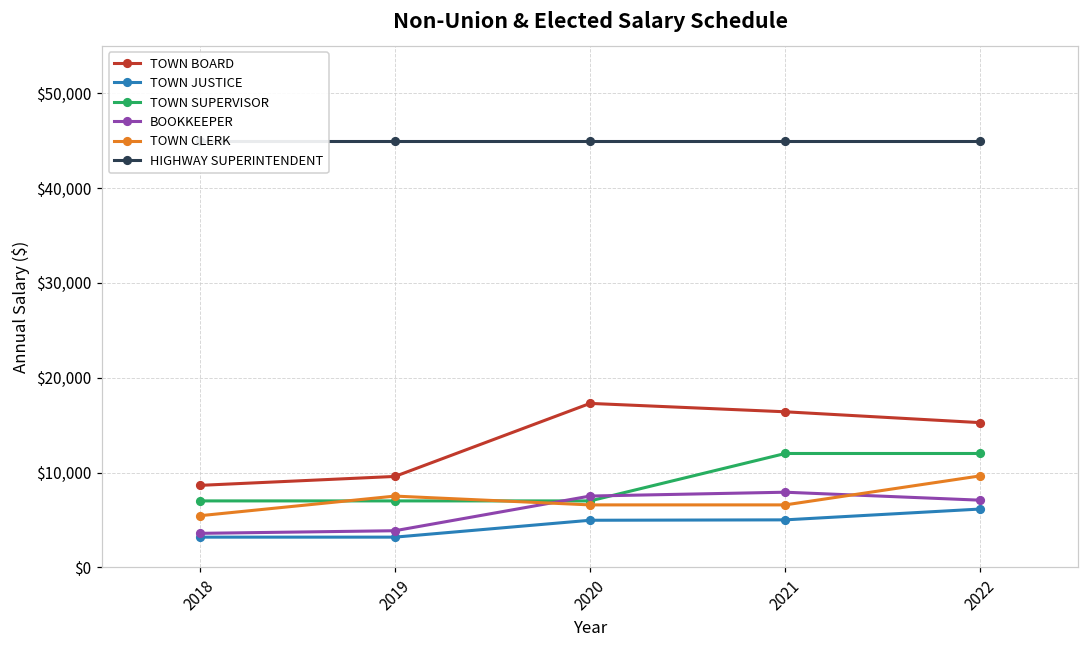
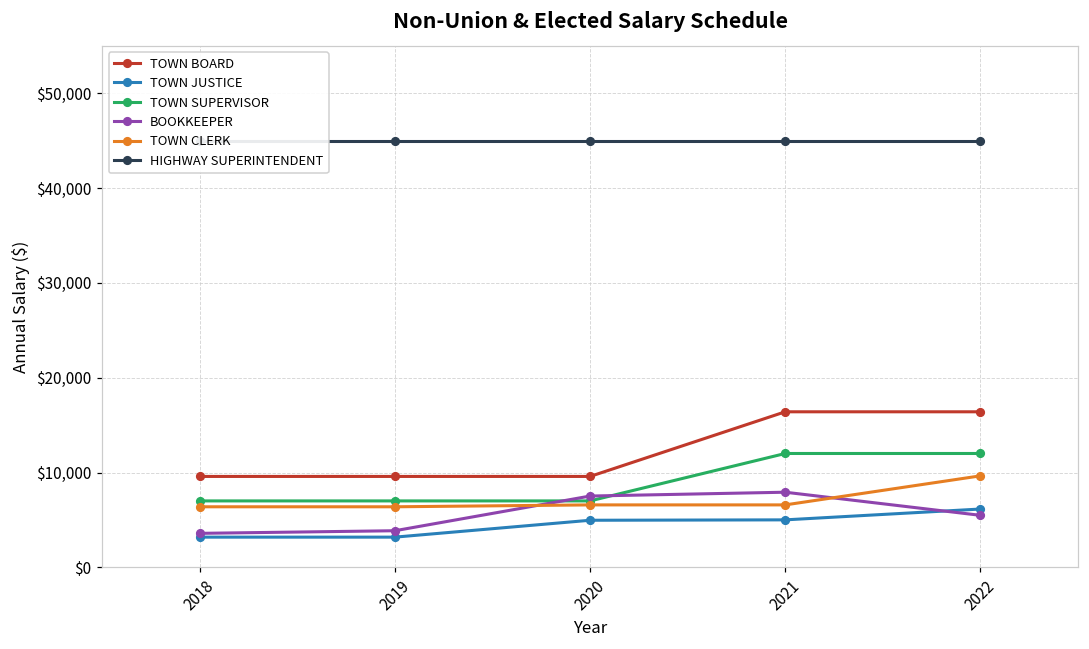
TOWN BOARD, 2018: $9,000 -> $10,000
TOWN CLERK, 2018: $5,000 -> $6,000
TOWN CLERK, 2019: $8,000 -> $6,000
TOWN BOARD, 2020: $17,000 -> $10,000
TOWN BOARD, 2022: $15,000 -> $16,000
BOOKKEEPER, 2022: $7,000 -> $6,000
